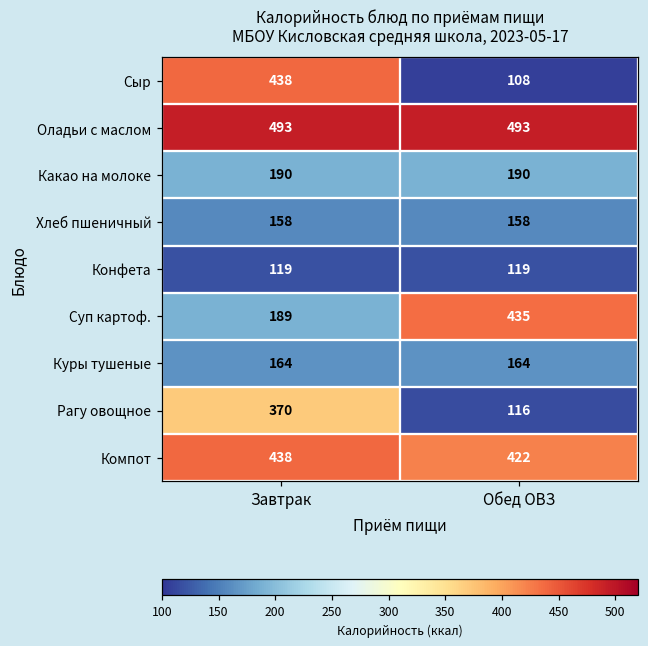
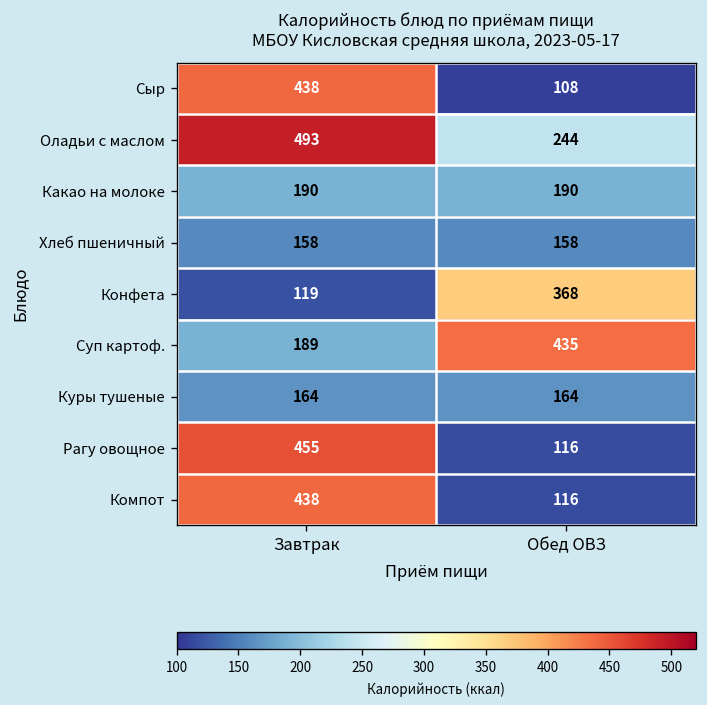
Оладьи с маслом, Обед ОВЗ: 493 -> 244
Конфета, Обед ОВЗ: 119 -> 368
Рагу овощное, Завтрак: 370 -> 455
Компот, Обед ОВЗ: 422 -> 116
